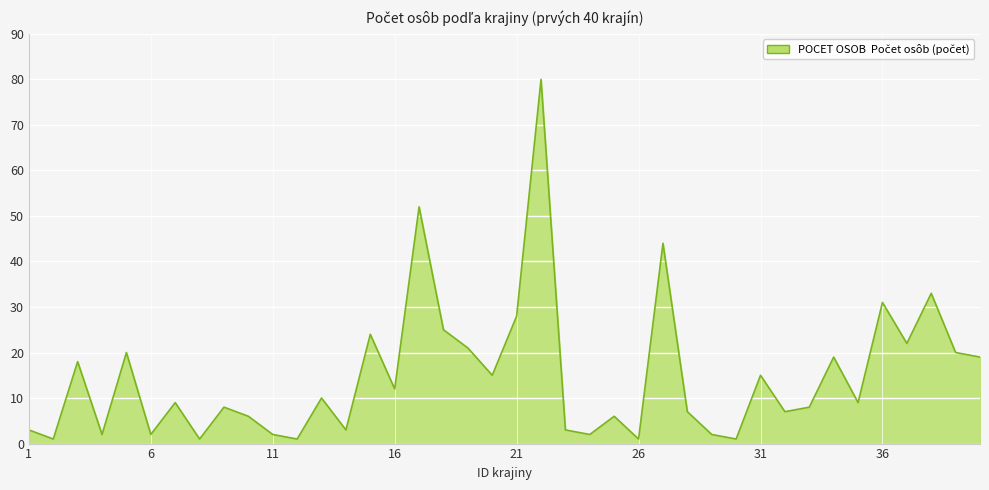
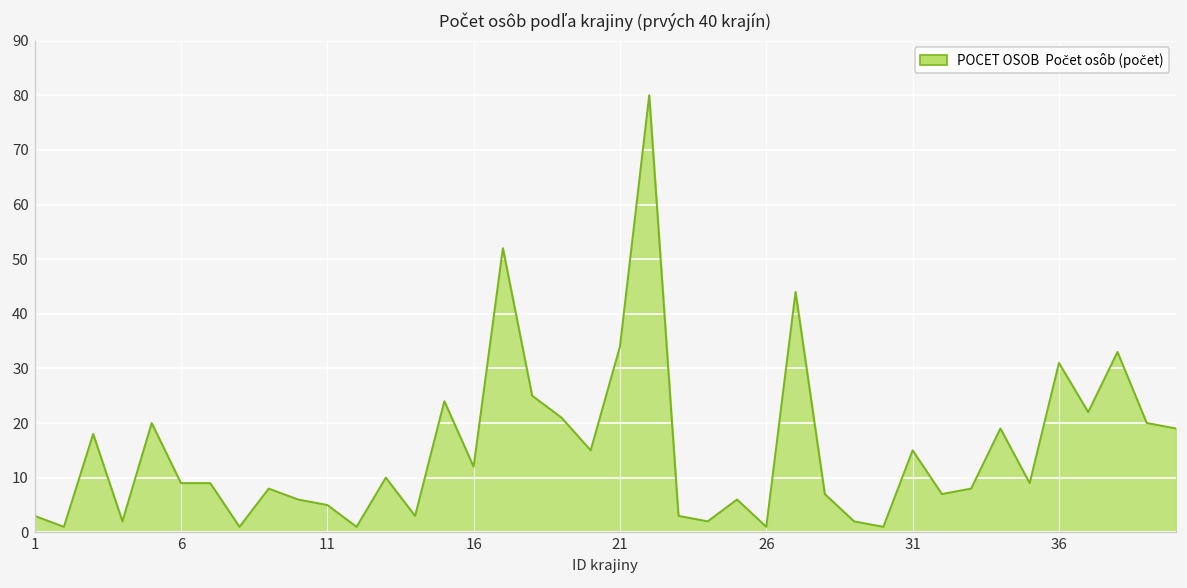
6: 2 -> 9
11: 2 -> 5
21: 28 -> 34
